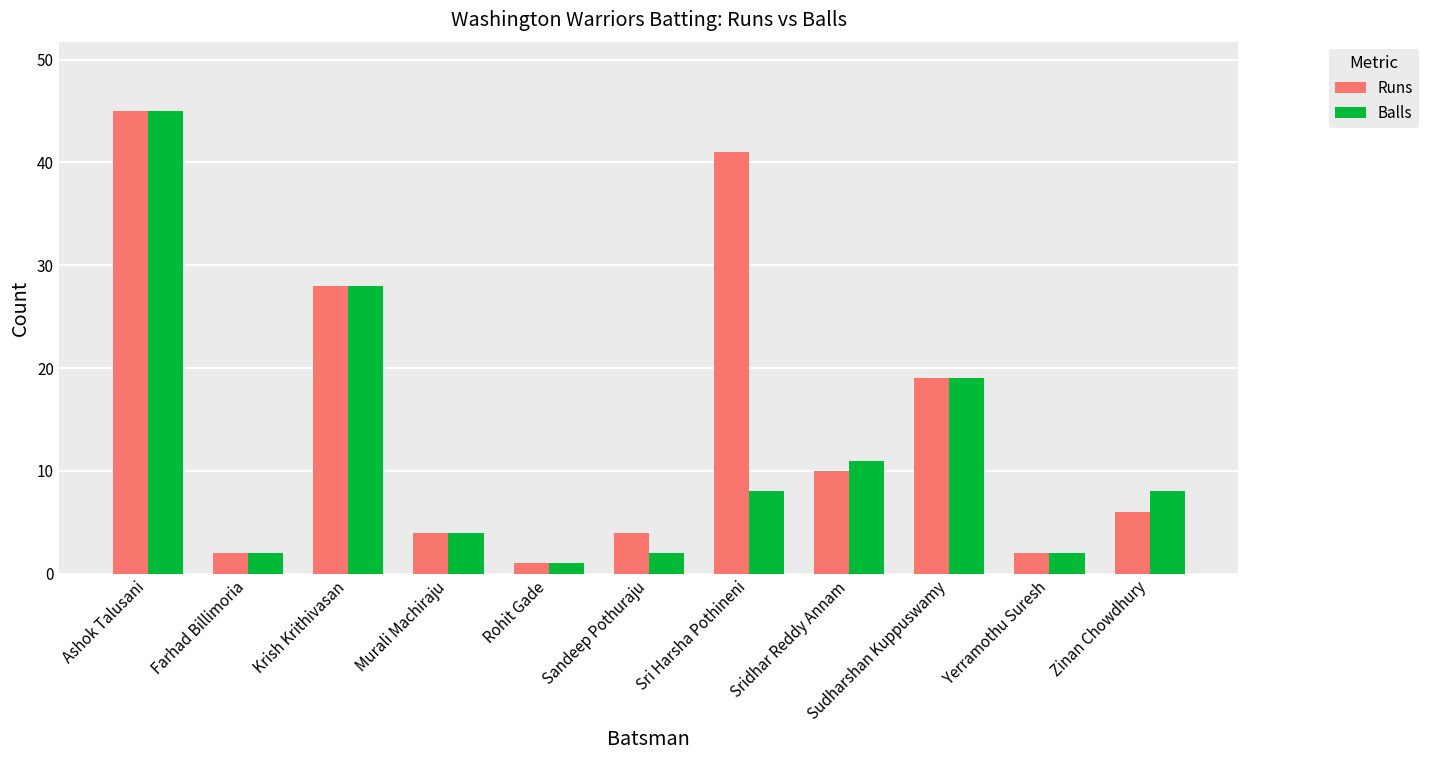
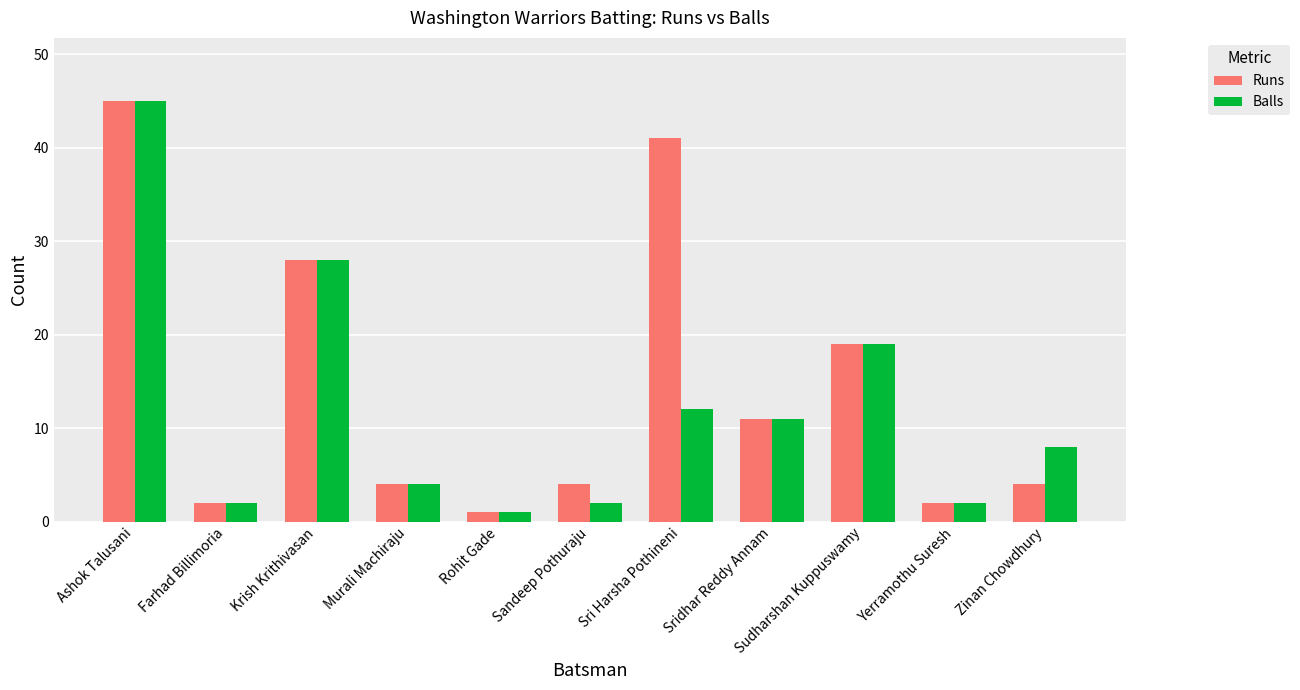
Balls, Sri Harsha Pothineni: 8 -> 12
Runs, Sridhar Reddy Annam: 10 -> 11
Runs, Zinan Chowdhury: 6 -> 4
